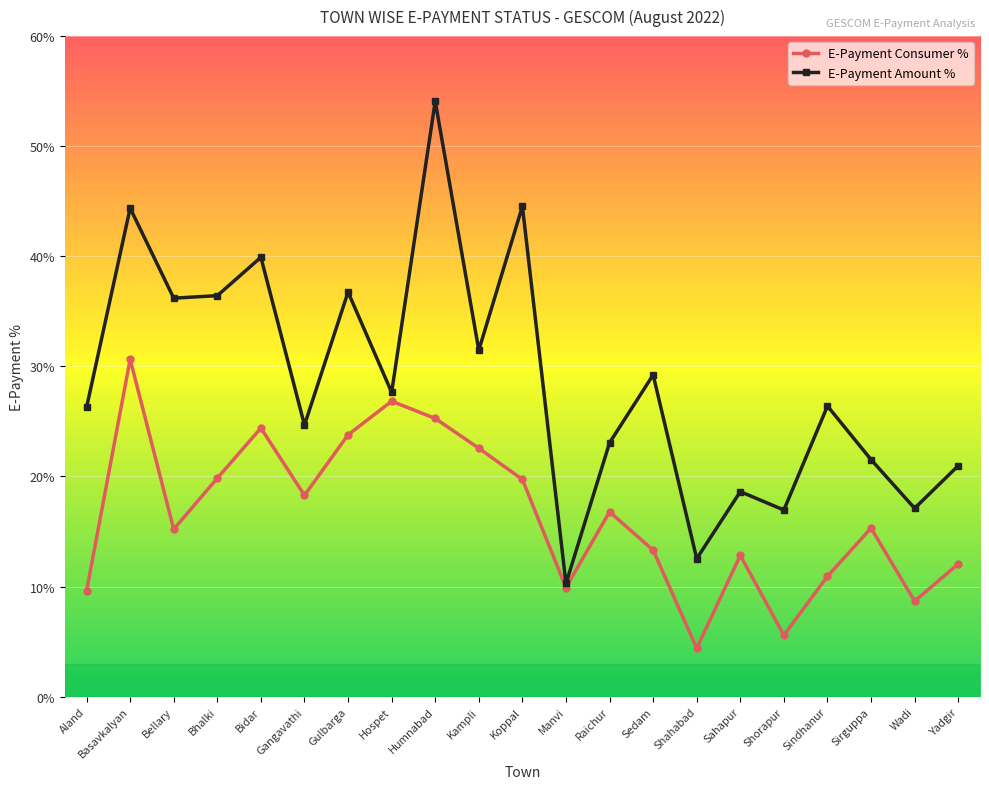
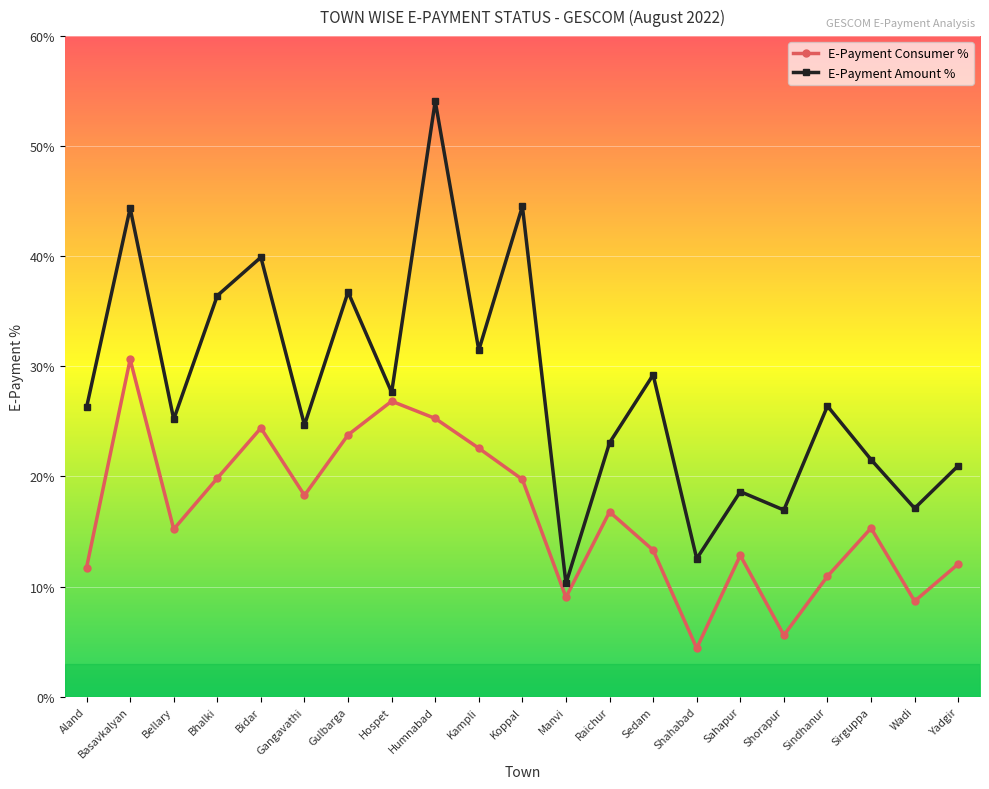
E-Payment Consumer %, Aland: 9.6% -> 11.7%
E-Payment Amount %, Bellary: 36.2% -> 25.2%
E-Payment Consumer %, Manvi: 9.9% -> 9.0%
